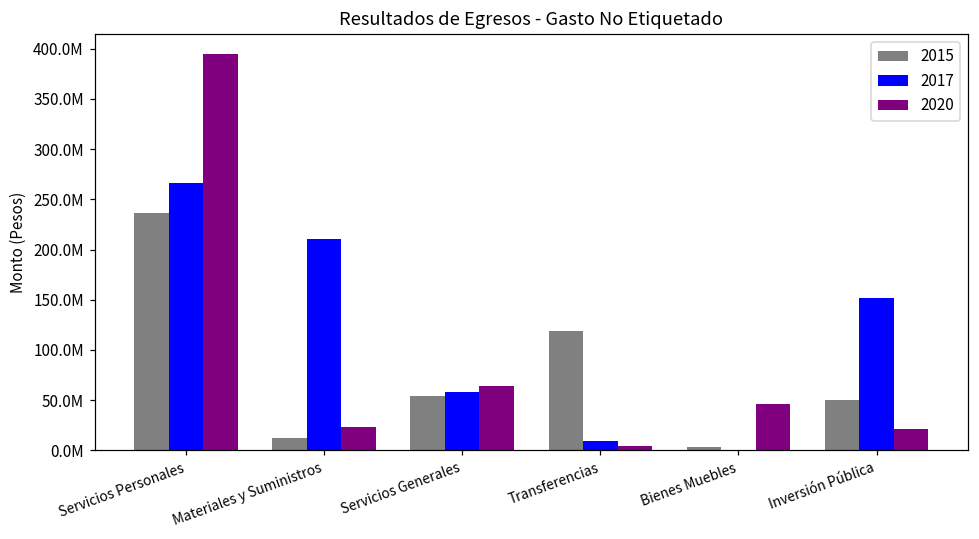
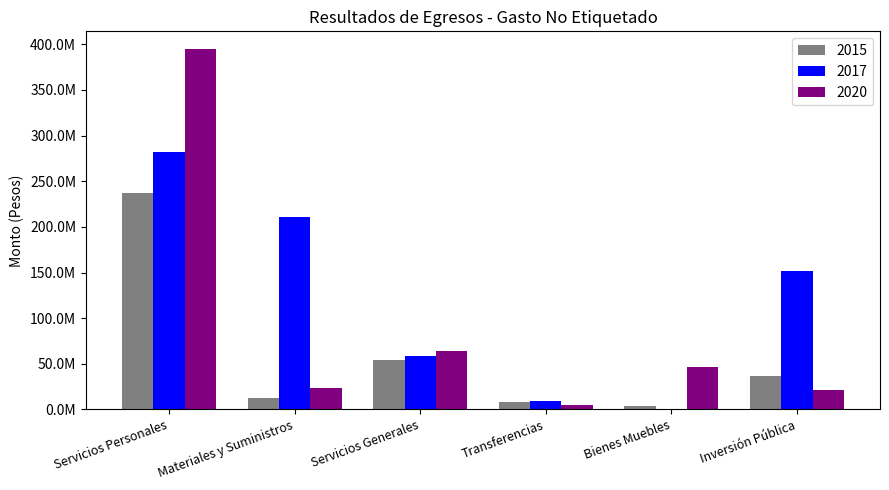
2017, Servicios Personales: 270000000 -> 280000000
2015, Transferencias: 120000000 -> 10000000
2015, Inversión Pública: 50000000 -> 40000000
